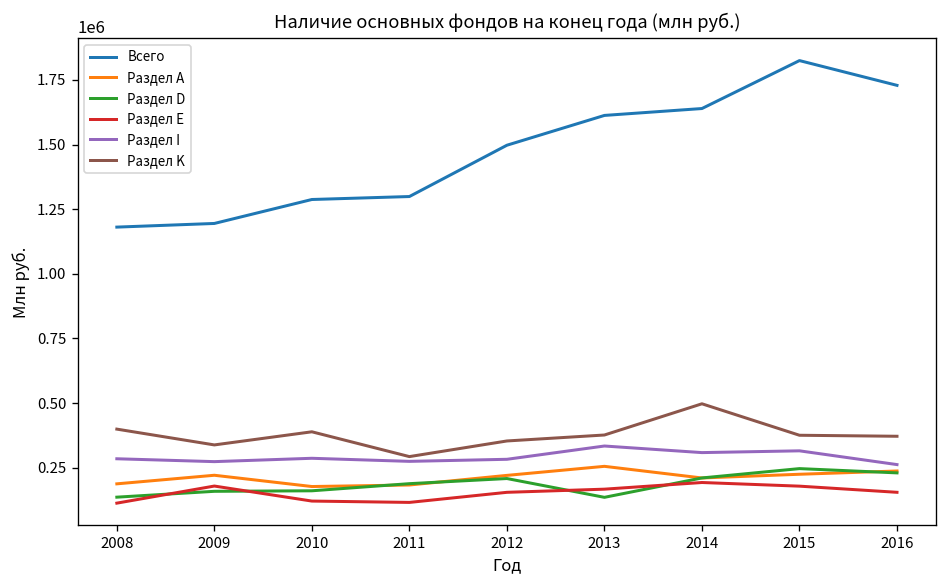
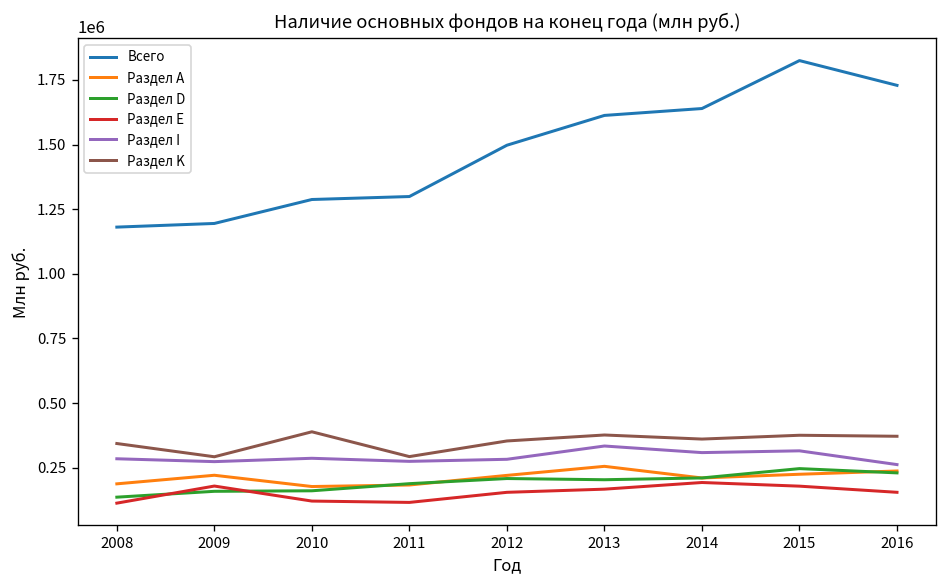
Раздел K, 2008: 400000 -> 340000
Раздел K, 2009: 340000 -> 290000
Раздел D, 2013: 140000 -> 200000
Раздел K, 2014: 500000 -> 360000
